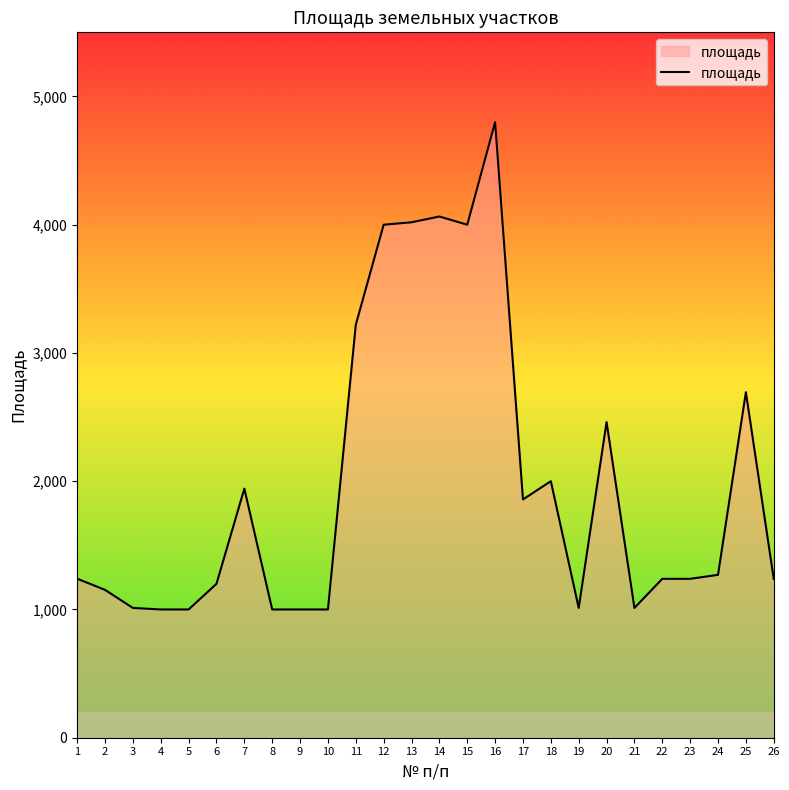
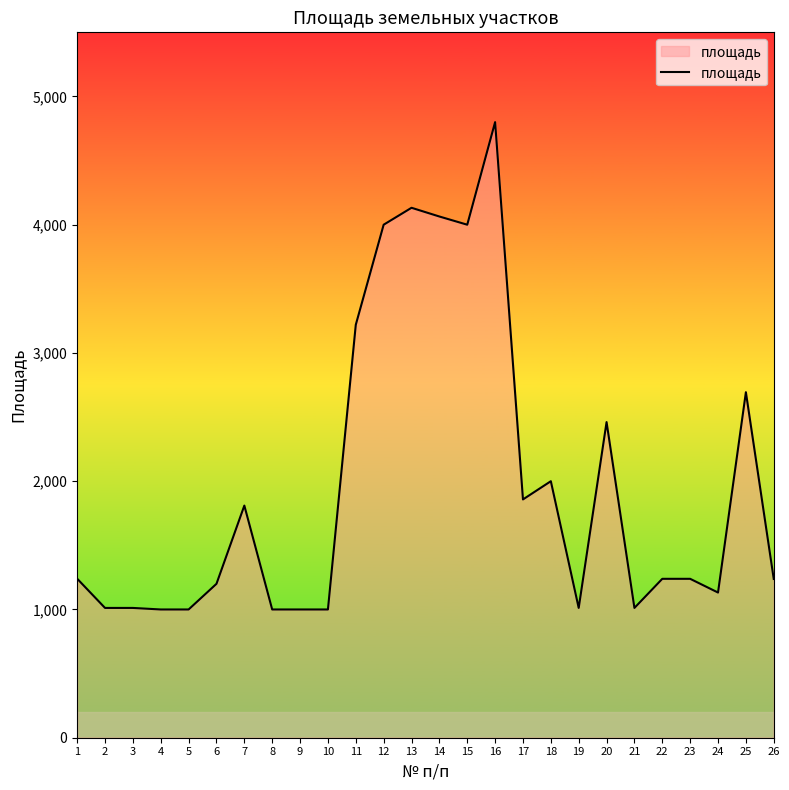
2: 1,150 -> 1,010
7: 1,940 -> 1,810
13: 4,020 -> 4,130
24: 1,270 -> 1,130
